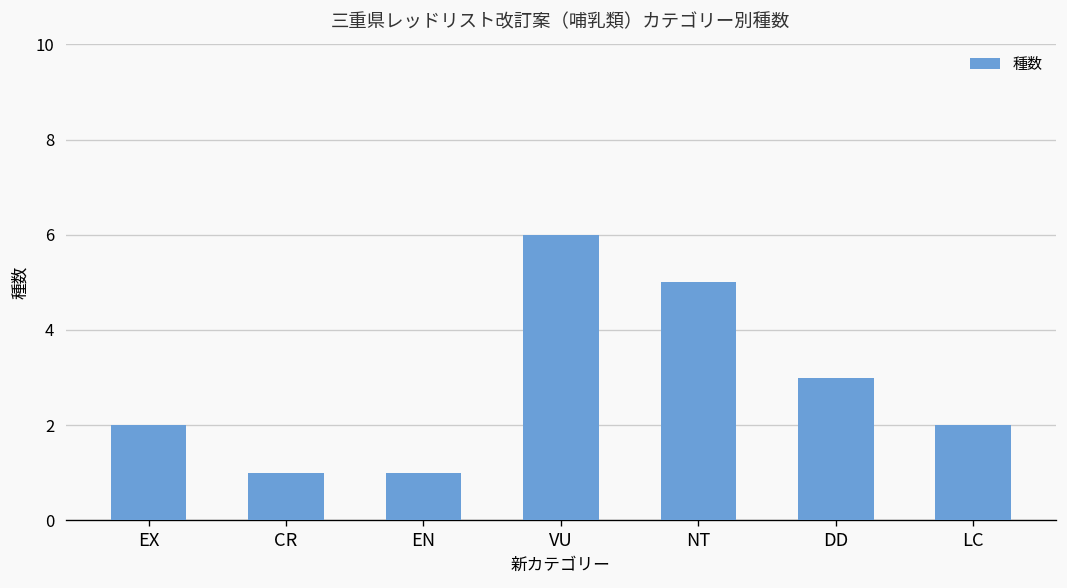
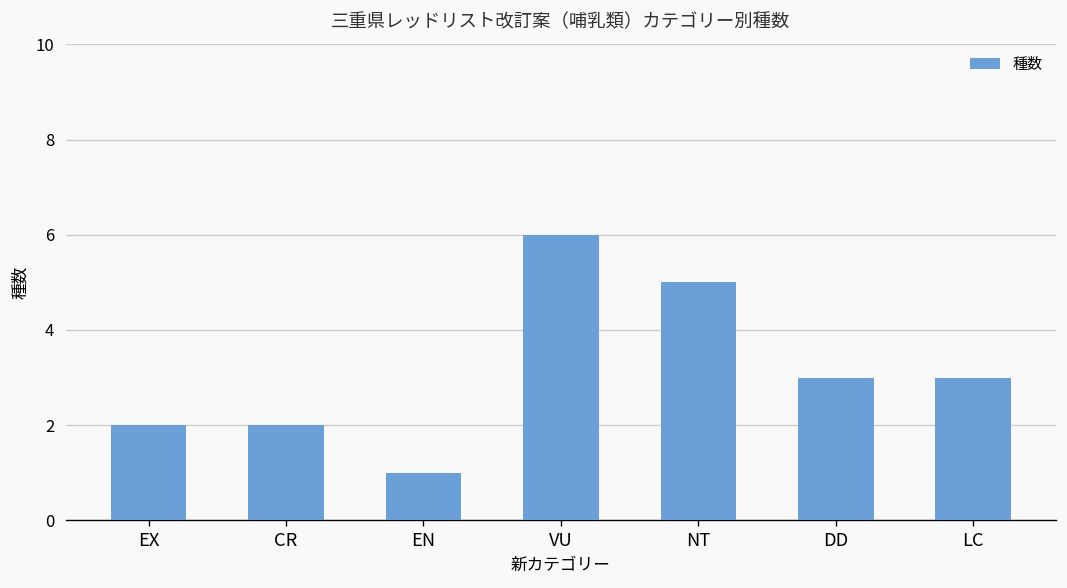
CR: 1 -> 2
LC: 2 -> 3
